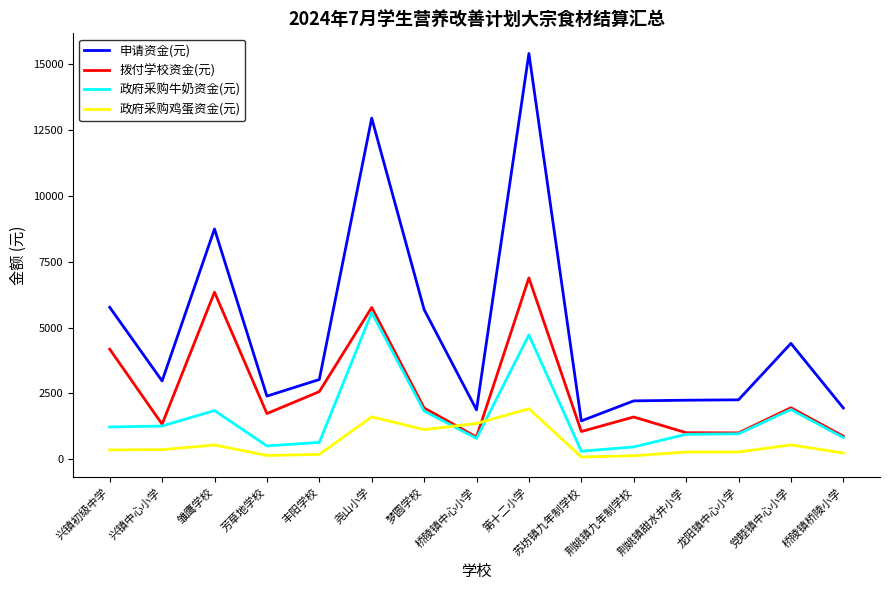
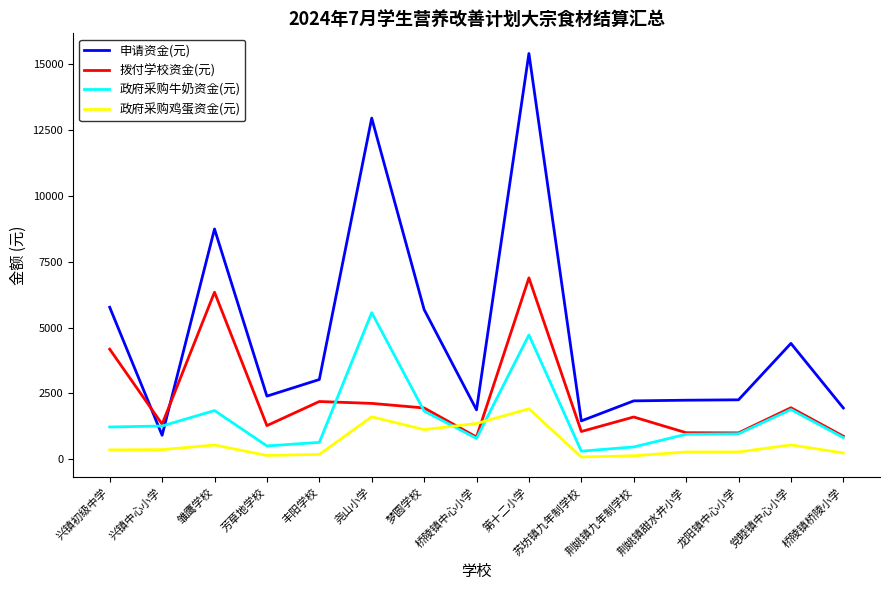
申请资金(元), 兴镇中心小学: 3000 -> 900
拨付学校资金(元), 芳草地学校: 1700 -> 1300
拨付学校资金(元), 丰阳学校: 2600 -> 2200
拨付学校资金(元), 尧山小学: 5800 -> 2100
